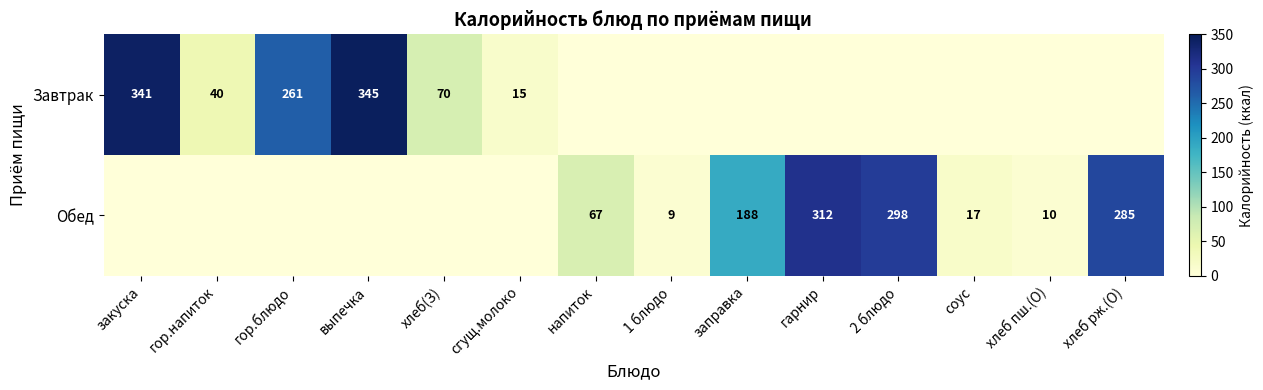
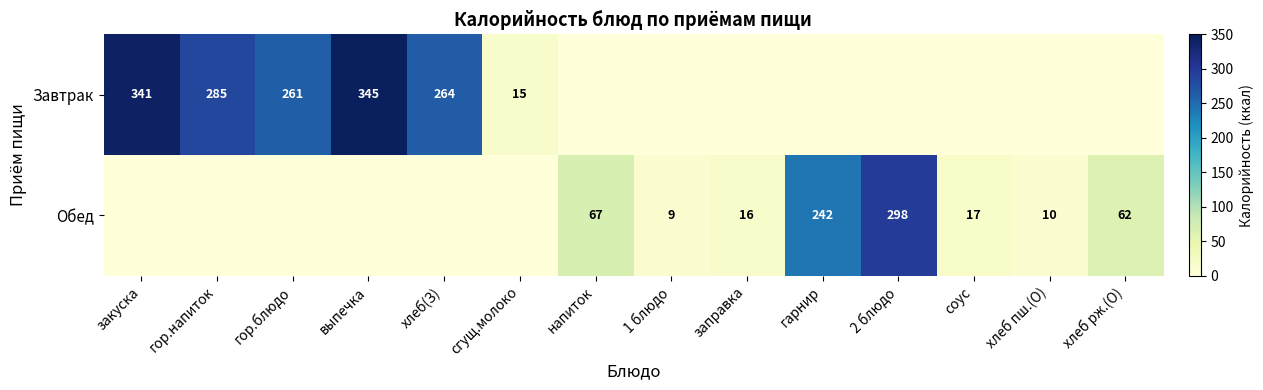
Завтрак, гор.напиток: 40 -> 285
Завтрак, хлеб(З): 70 -> 264
Обед, заправка: 188 -> 16
Обед, гарнир: 312 -> 242
Обед, хлеб рж.(О): 285 -> 62
